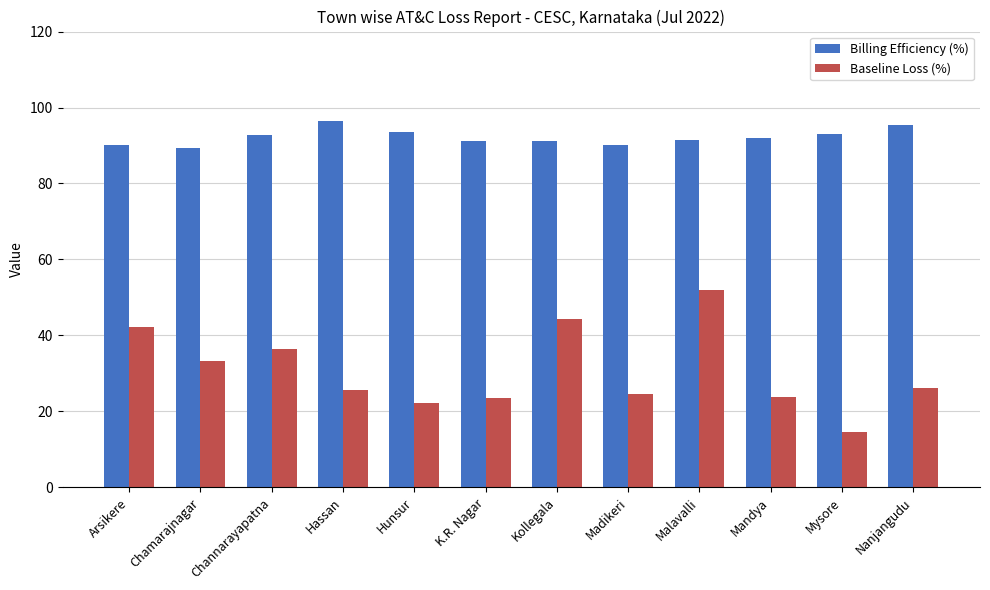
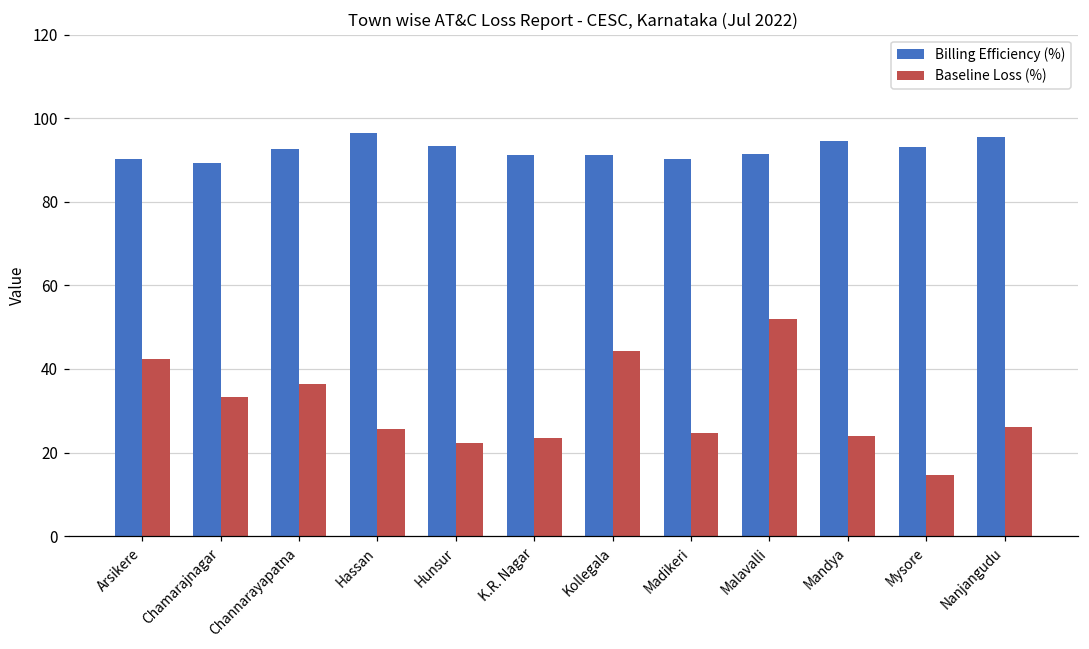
Billing Efficiency (%), Mandya: 92 -> 94
